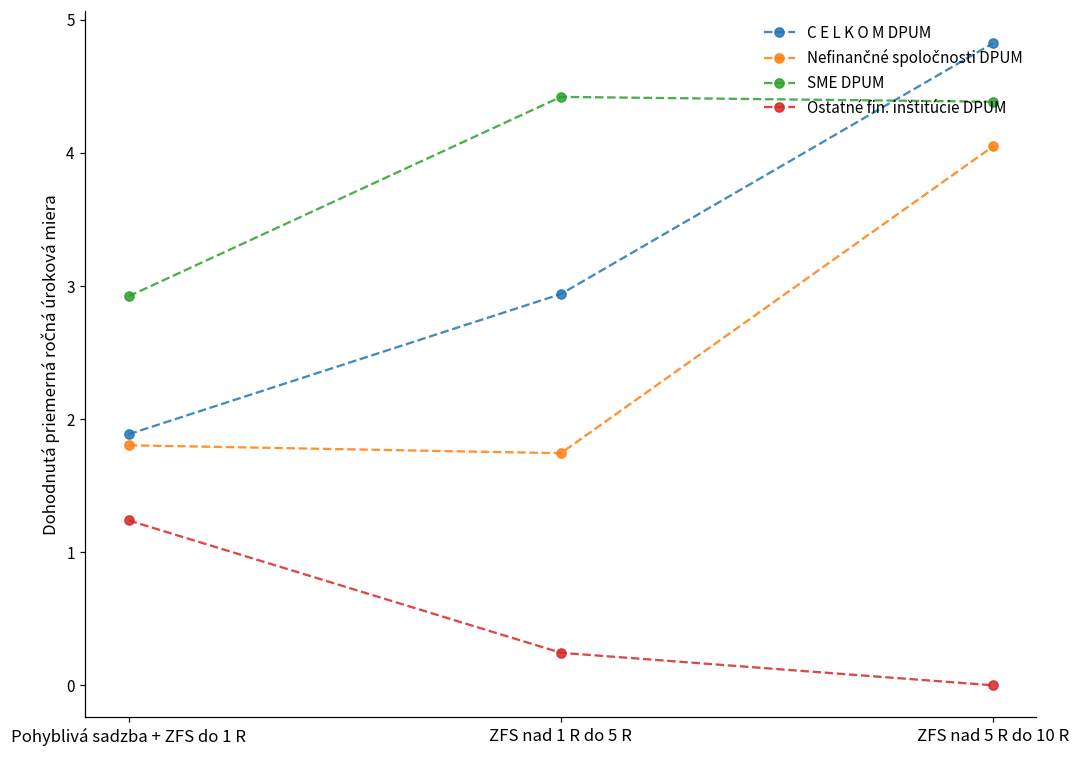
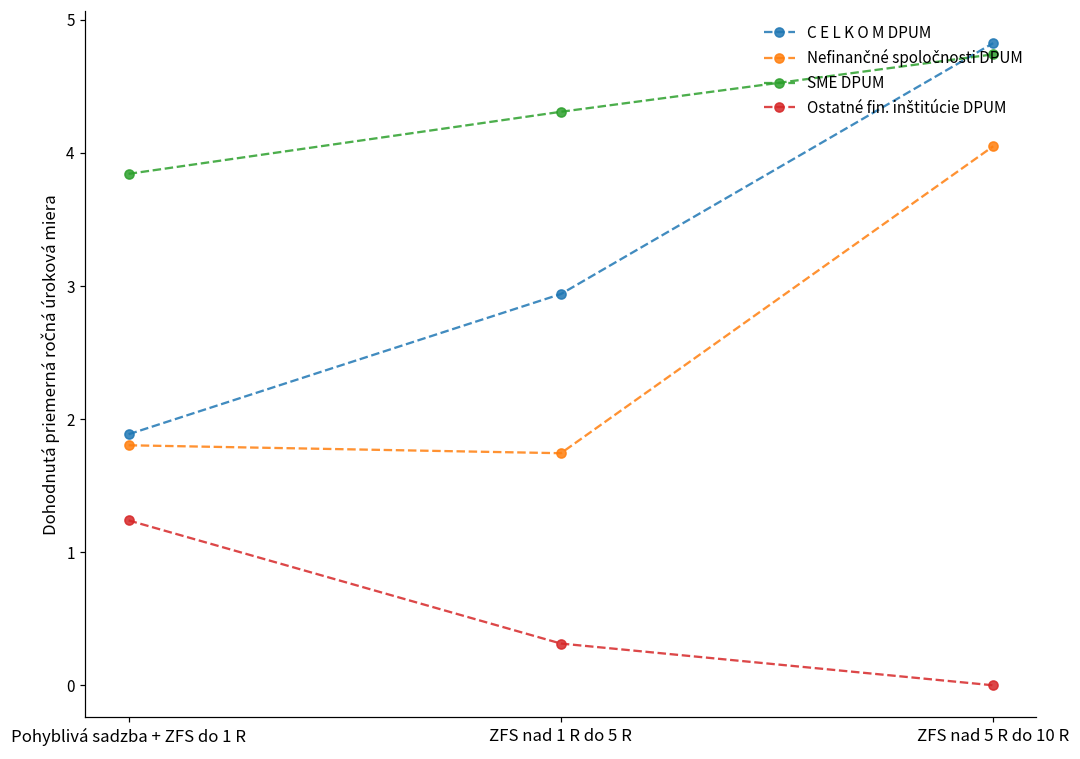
SME DPUM, Pohyblivá sadzba + ZFS do 1 R: 2.92 -> 3.84
SME DPUM, ZFS nad 1 R do 5 R: 4.42 -> 4.31
Ostatné fin. inštitúcie DPUM, ZFS nad 1 R do 5 R: 0.24 -> 0.31
SME DPUM, ZFS nad 5 R do 10 R: 4.39 -> 4.74
